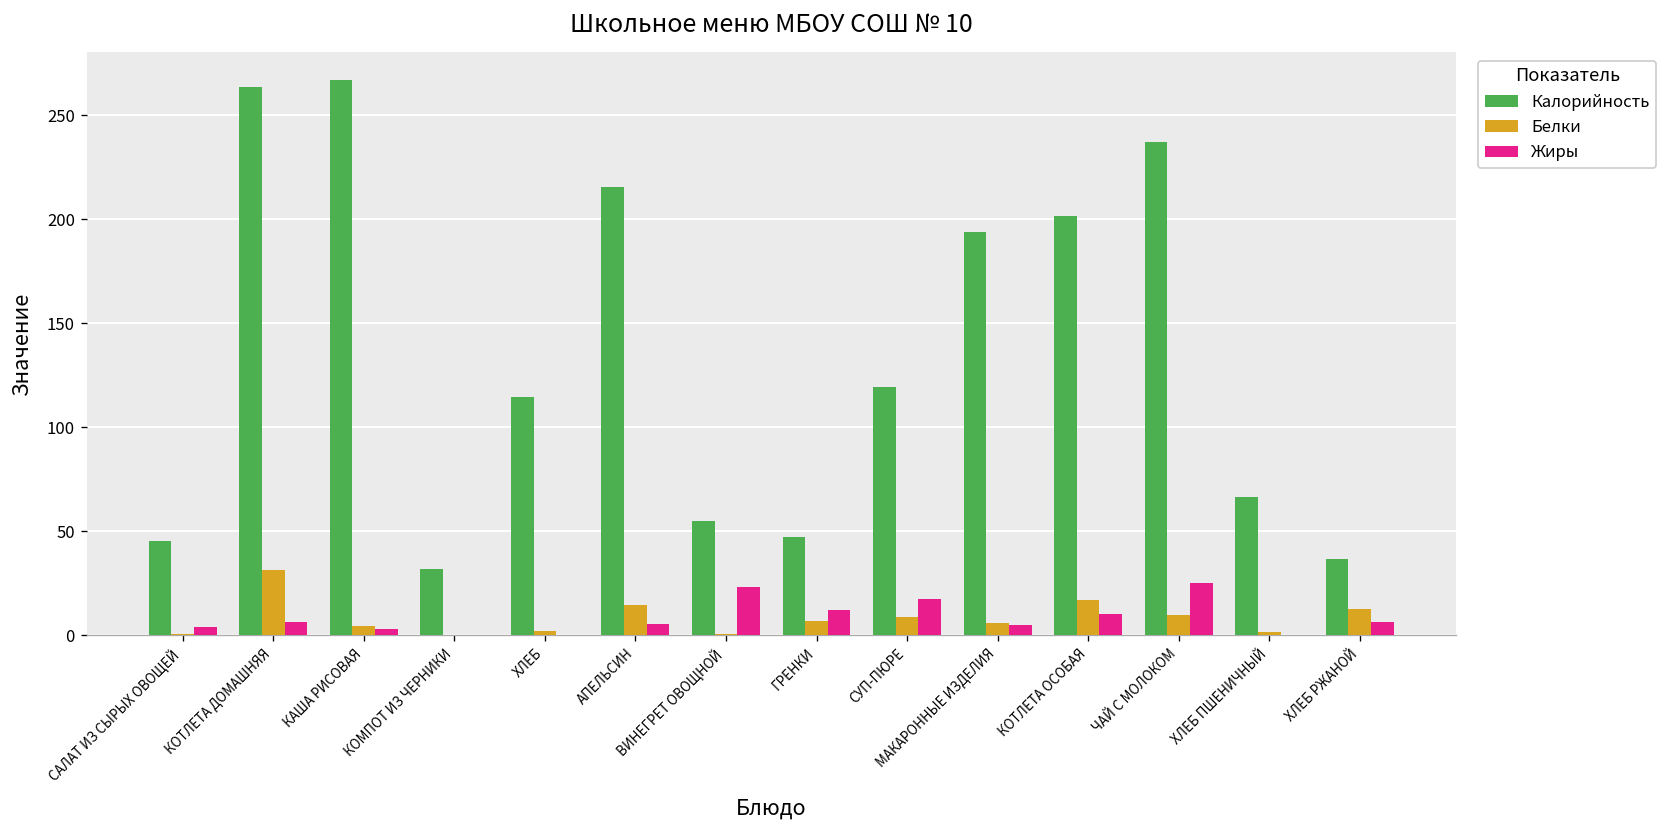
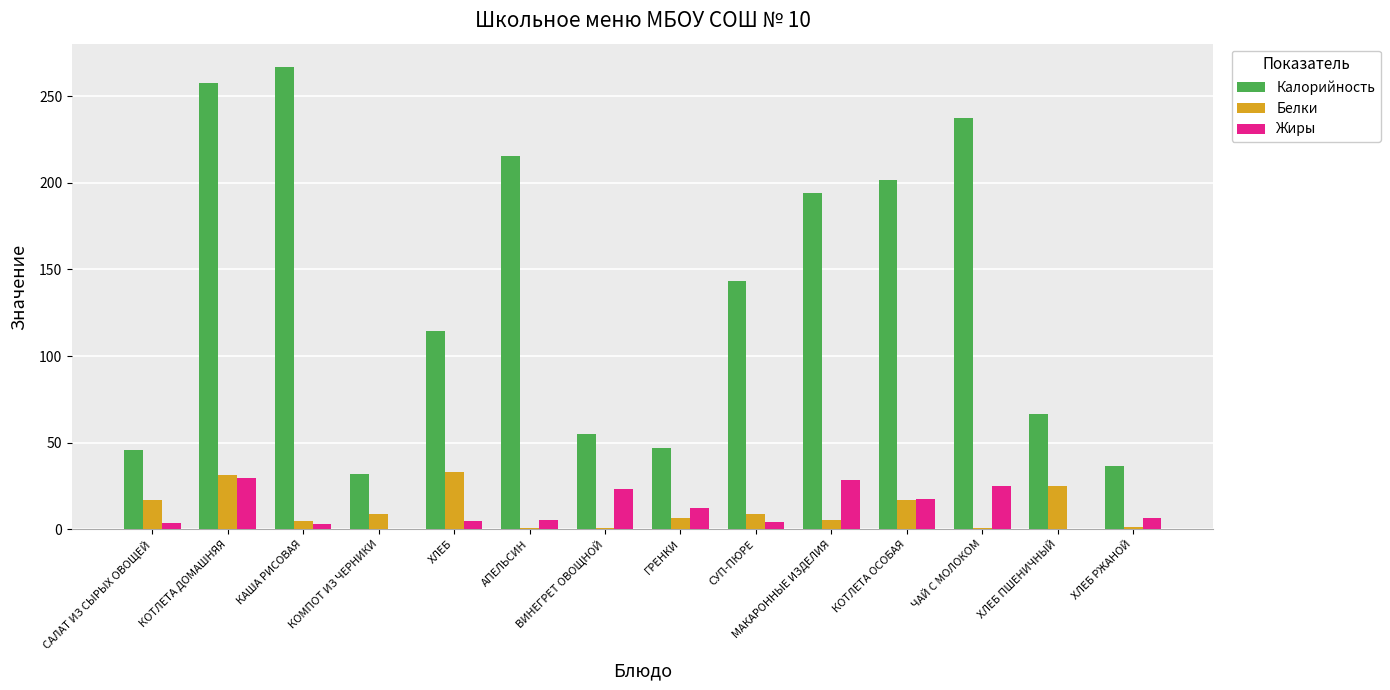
Белки, САЛАТ ИЗ СЫРЫХ ОВОЩЕЙ: 1 -> 17
Калорийность, КОТЛЕТА ДОМАШНЯЯ: 264 -> 258
Жиры, КОТЛЕТА ДОМАШНЯЯ: 6 -> 29
Белки, КОМПОТ ИЗ ЧЕРНИКИ: 0 -> 9
Белки, ХЛЕБ: 2 -> 33
Жиры, ХЛЕБ: 0 -> 5
Белки, АПЕЛЬСИН: 15 -> 1
Калорийность, СУП-ПЮРЕ: 119 -> 143
Жиры, СУП-ПЮРЕ: 17 -> 4
Жиры, МАКАРОННЫЕ ИЗДЕЛИЯ: 5 -> 28
Жиры, КОТЛЕТА ОСОБАЯ: 10 -> 18
Белки, ЧАЙ С МОЛОКОМ: 10 -> 1
Белки, ХЛЕБ ПШЕНИЧНЫЙ: 1 -> 25
Белки, ХЛЕБ РЖАНОЙ: 13 -> 1
